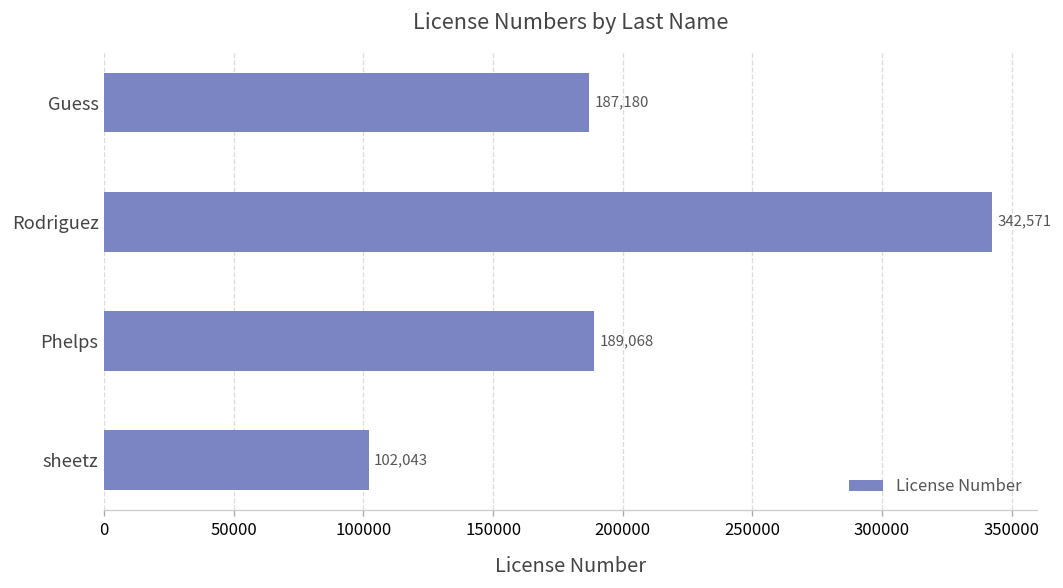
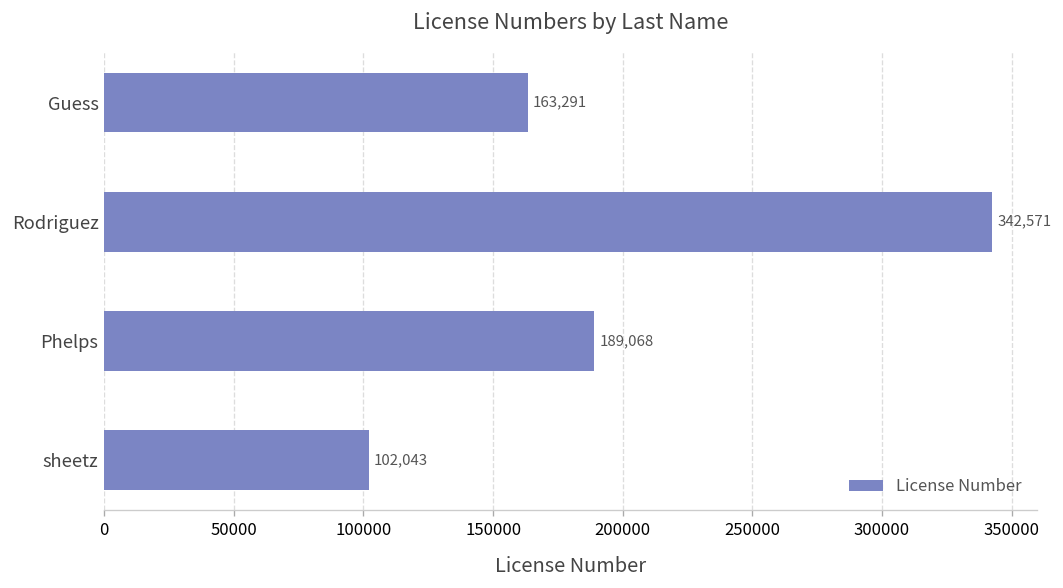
Guess: 187,180 -> 163,291
